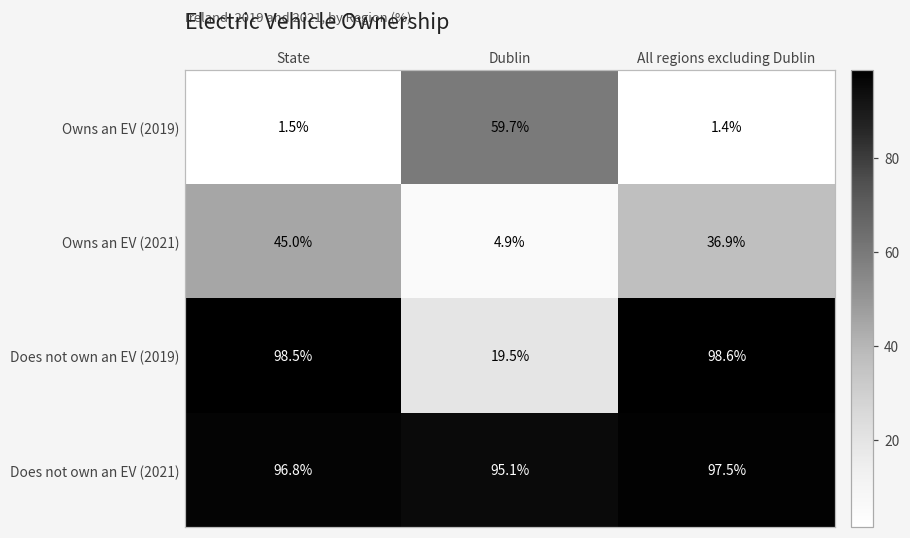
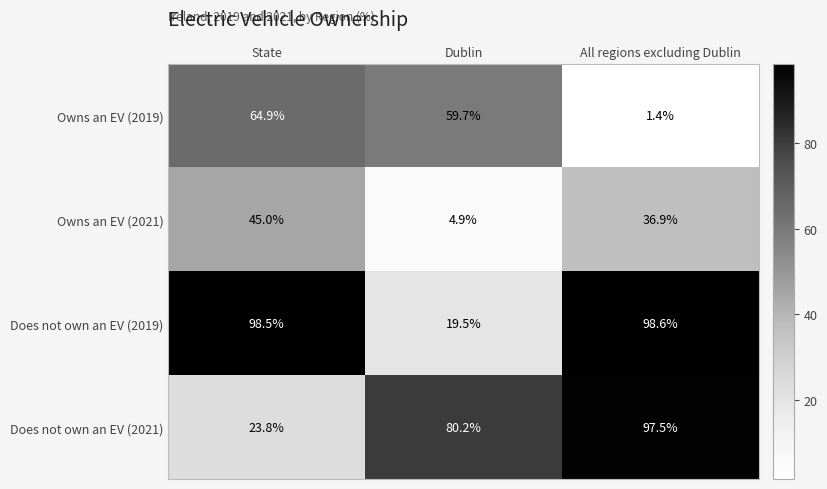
Owns an EV (2019), State: 1.5% -> 64.9%
Does not own an EV (2021), State: 96.8% -> 23.8%
Does not own an EV (2021), Dublin: 95.1% -> 80.2%
